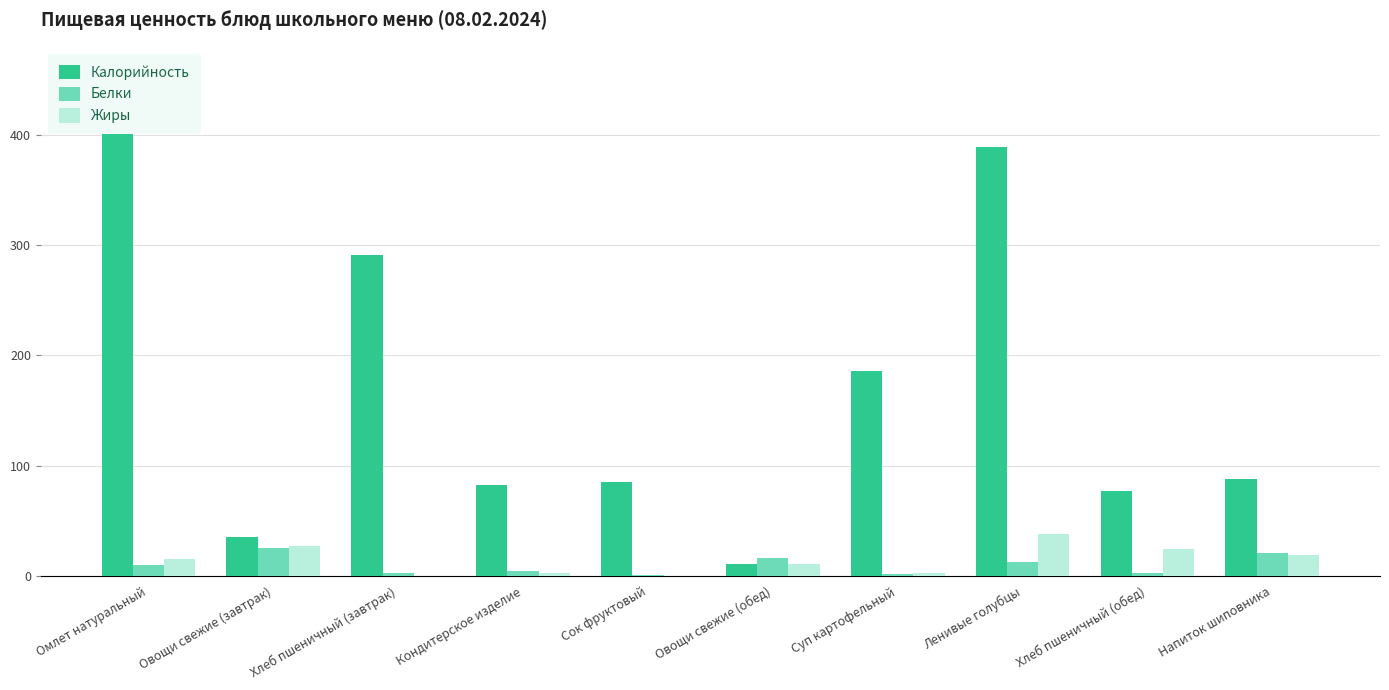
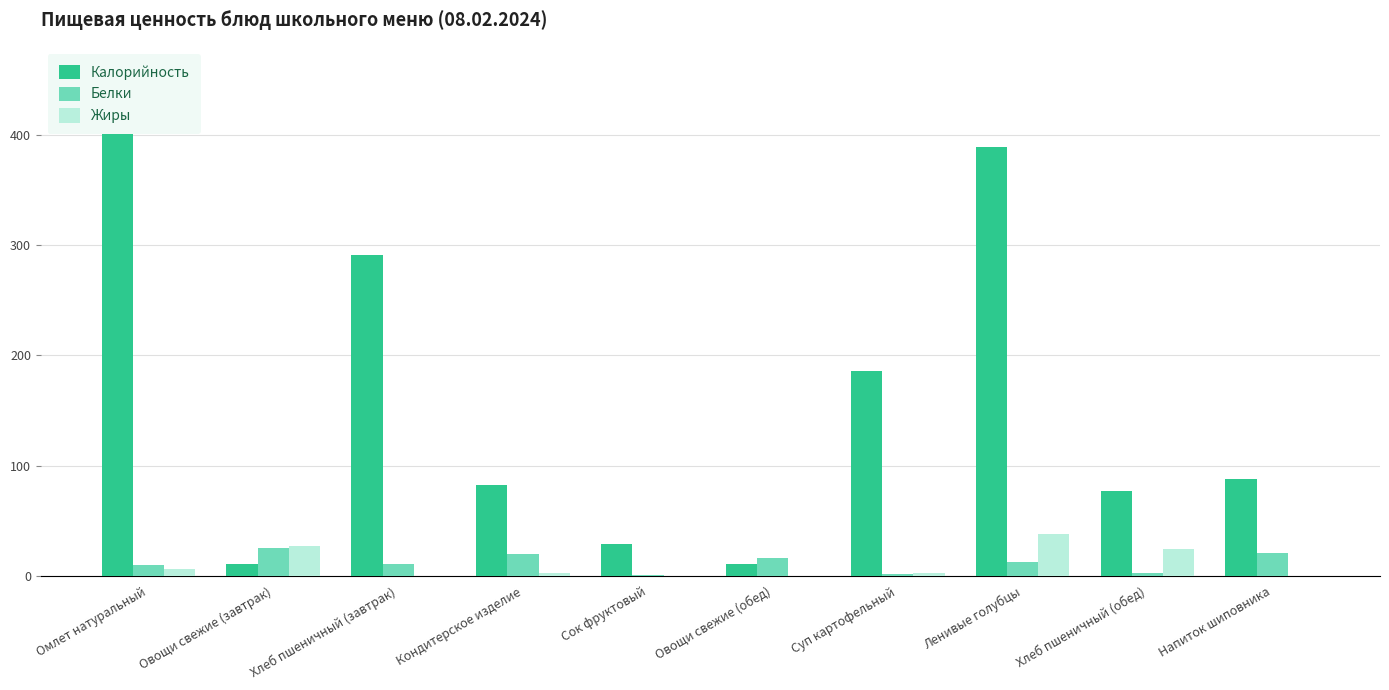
Жиры, Омлет натуральный: 15 -> 6
Калорийность, Овощи свежие (завтрак): 35 -> 11
Белки, Хлеб пшеничный (завтрак): 2 -> 10
Белки, Кондитерское изделие: 4 -> 20
Калорийность, Сок фруктовый: 85 -> 29
Жиры, Овощи свежие (обед): 11 -> 0
Жиры, Напиток шиповника: 19 -> 0
